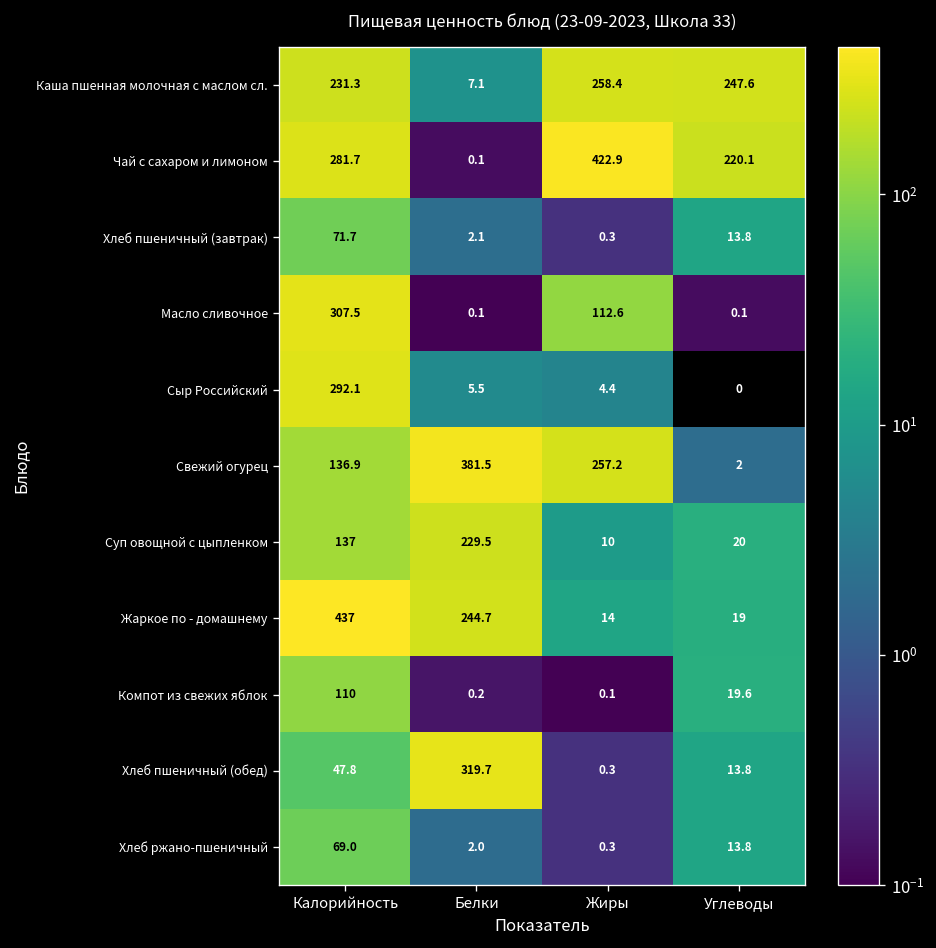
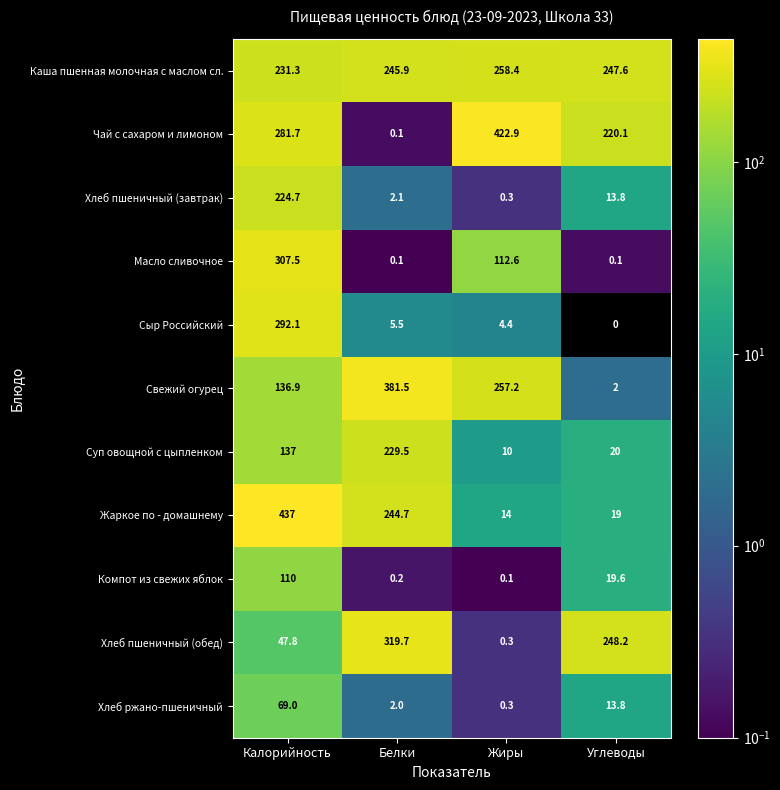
Каша пшенная молочная с маслом сл., Белки: 7.1 -> 245.9
Хлеб пшеничный (завтрак), Калорийность: 71.7 -> 224.7
Хлеб пшеничный (обед), Углеводы: 13.8 -> 248.2
